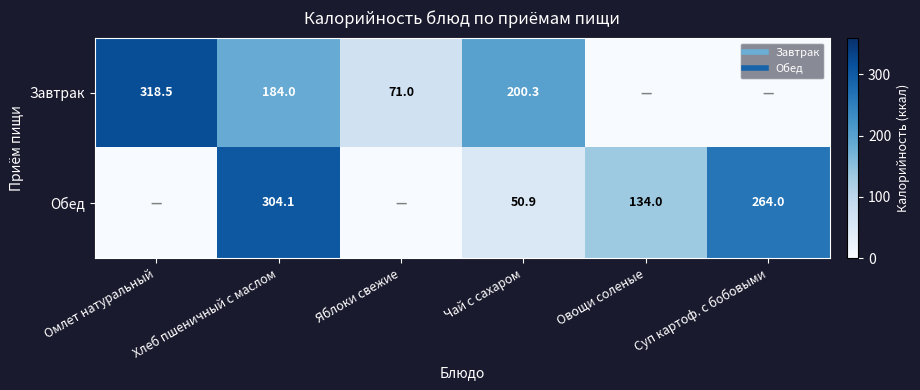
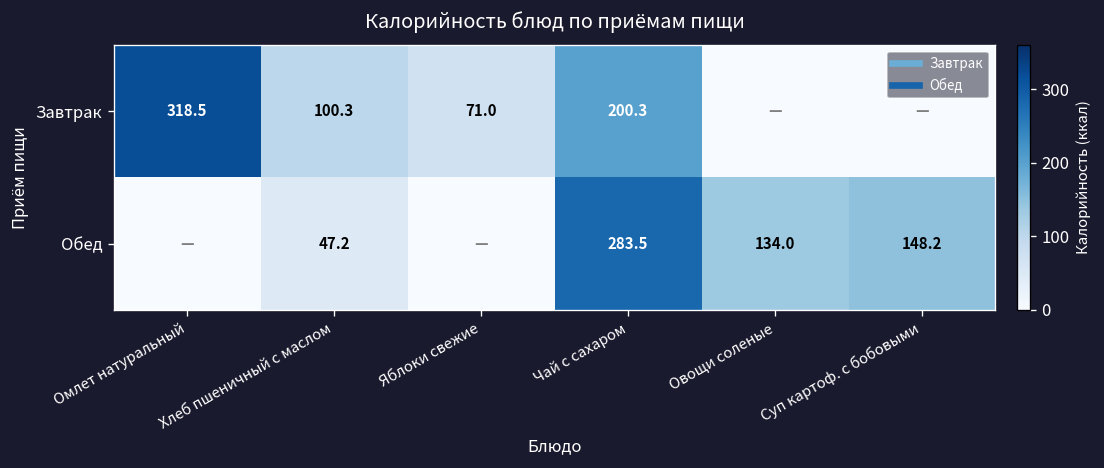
Завтрак, Хлеб пшеничный с маслом: 184.0 -> 100.3
Обед, Хлеб пшеничный с маслом: 304.1 -> 47.2
Обед, Чай с сахаром: 50.9 -> 283.5
Обед, Суп картоф. с бобовыми: 264.0 -> 148.2
